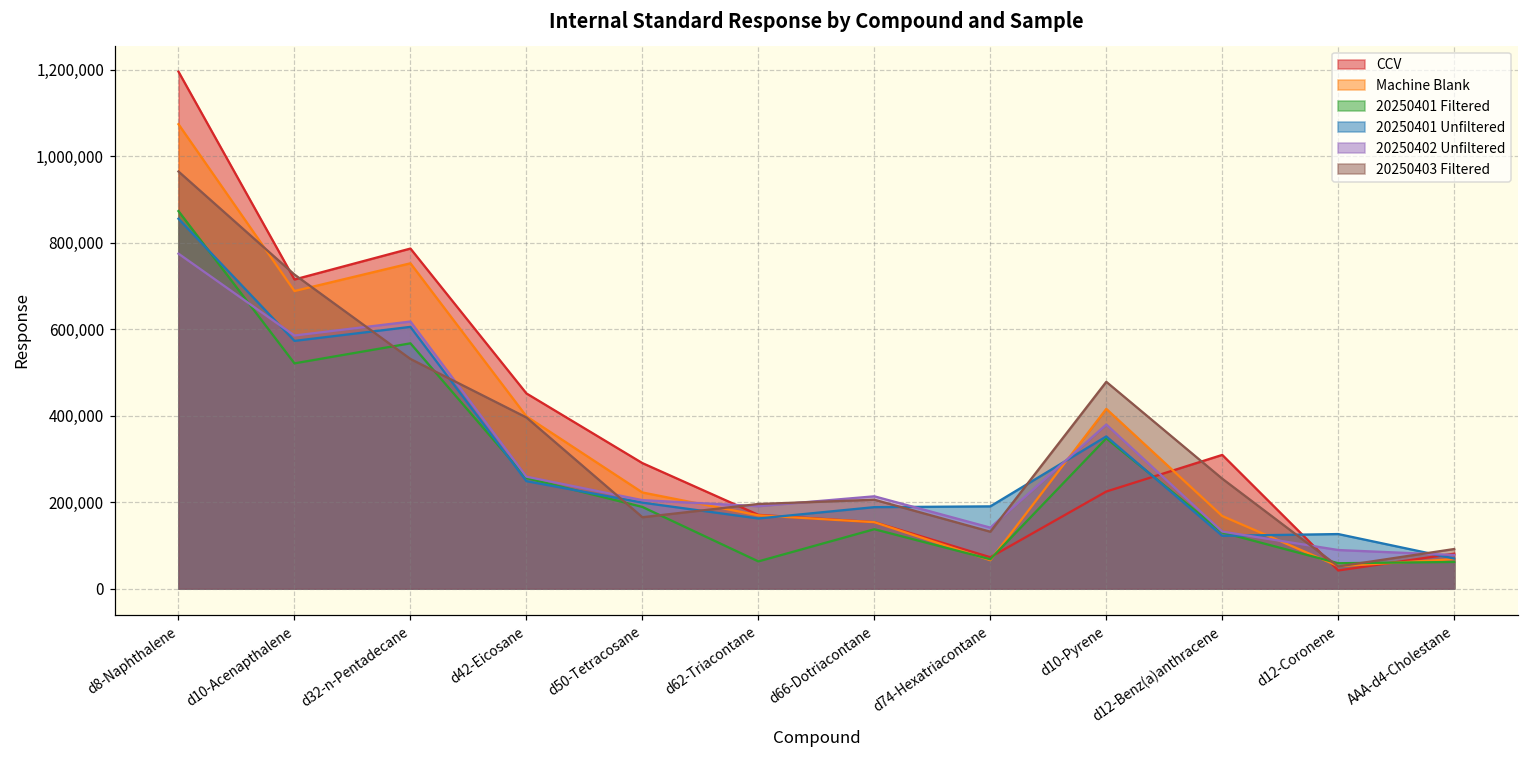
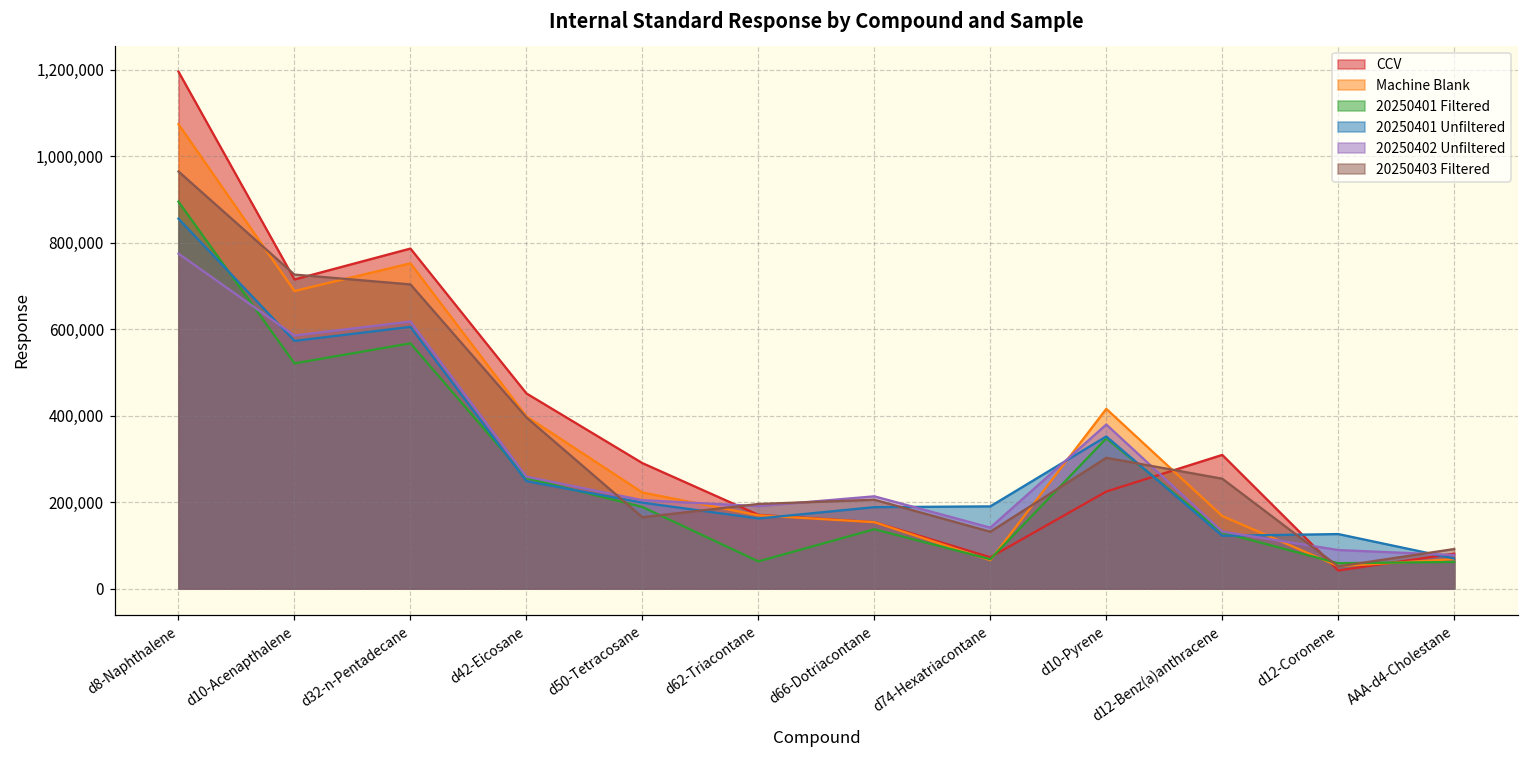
20250401 Filtered, d8-Naphthalene: 870,000 -> 900,000
20250403 Filtered, d32-n-Pentadecane: 530,000 -> 700,000
20250403 Filtered, d10-Pyrene: 480,000 -> 300,000
